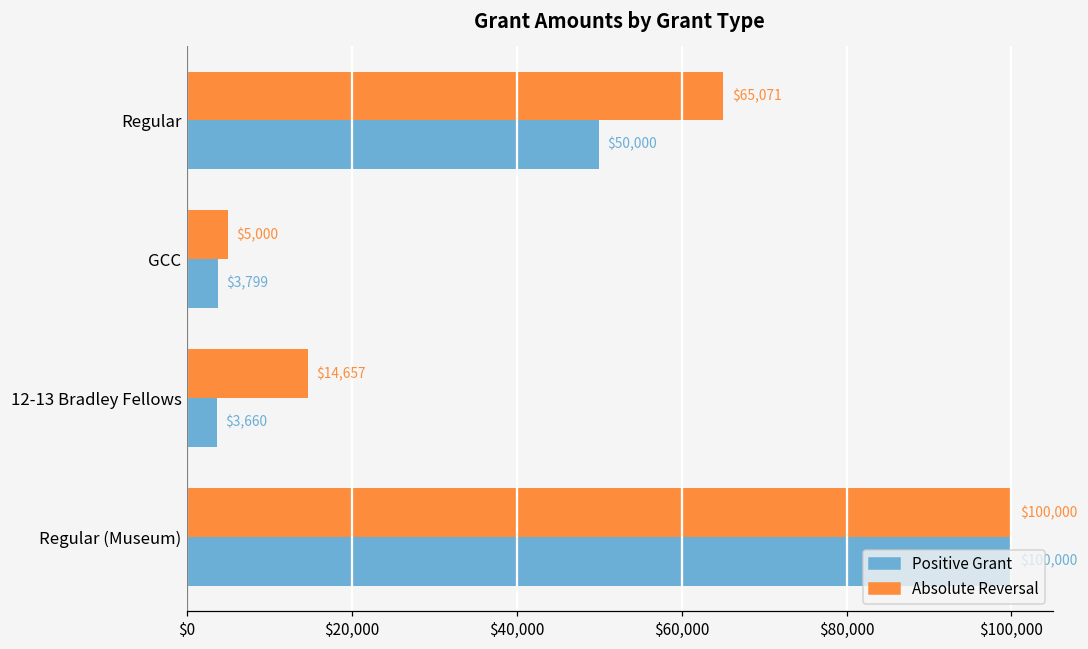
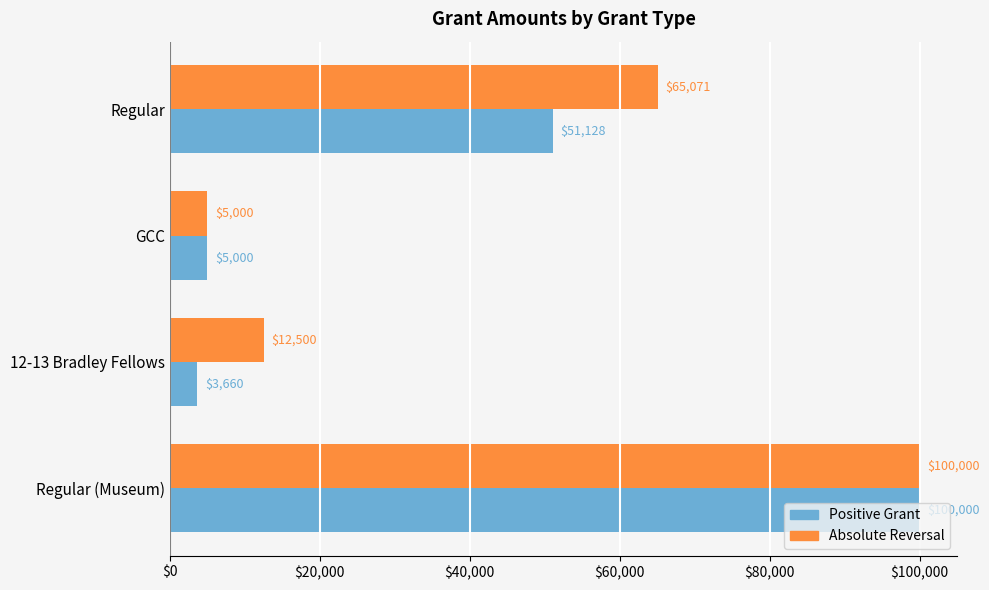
Positive Grant, Regular: $50,000 -> $51,128
Positive Grant, GCC: $3,799 -> $5,000
Absolute Reversal, 12-13 Bradley Fellows: $14,657 -> $12,500
